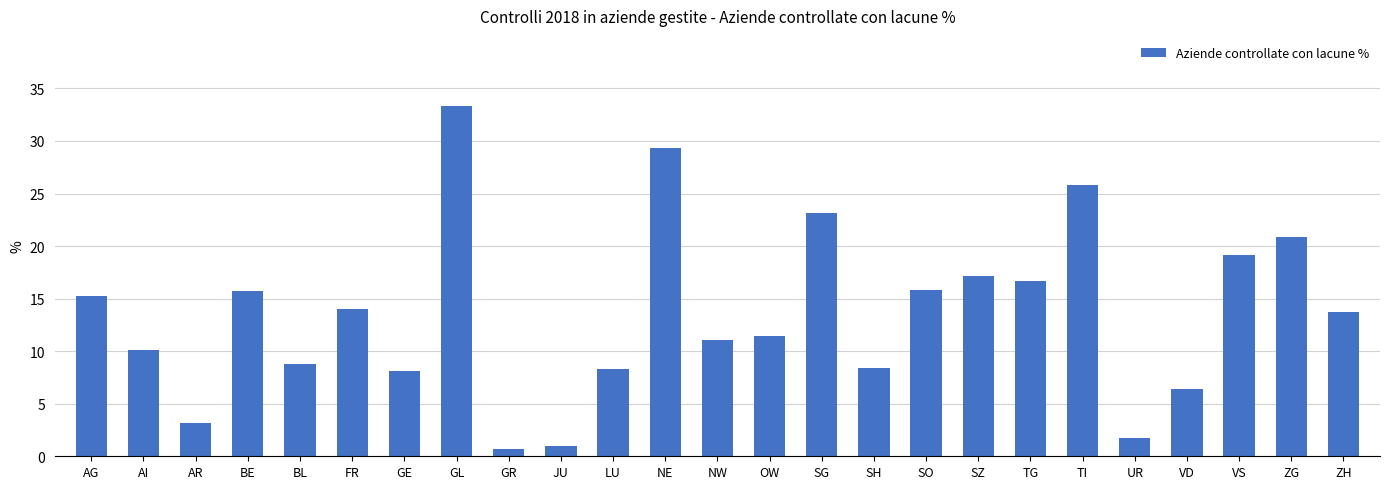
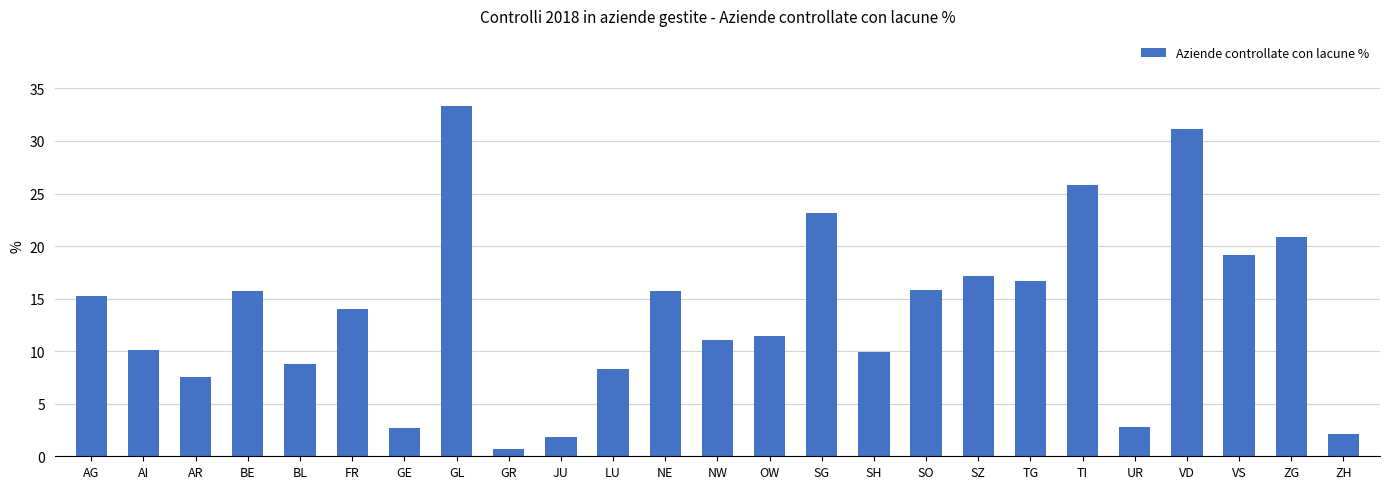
AR: 3.2 -> 7.6
GE: 8.2 -> 2.7
JU: 1.0 -> 1.9
NE: 29.3 -> 15.7
SH: 8.4 -> 9.9
UR: 1.7 -> 2.8
VD: 6.4 -> 31.2
ZH: 13.7 -> 2.1
